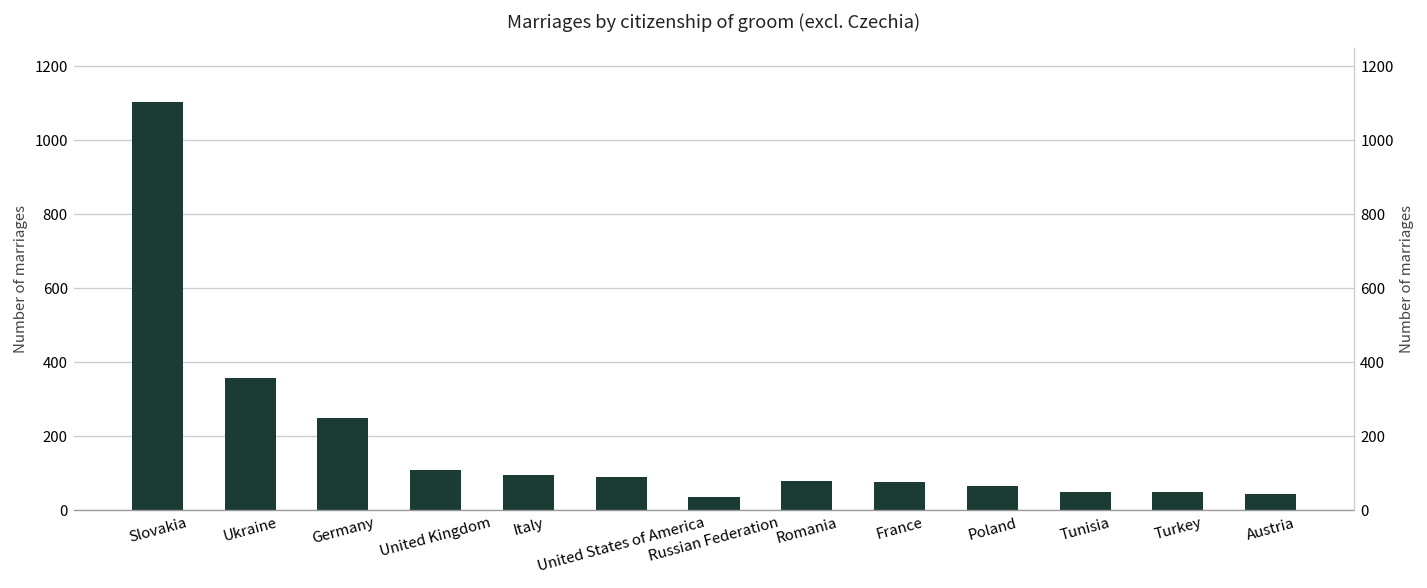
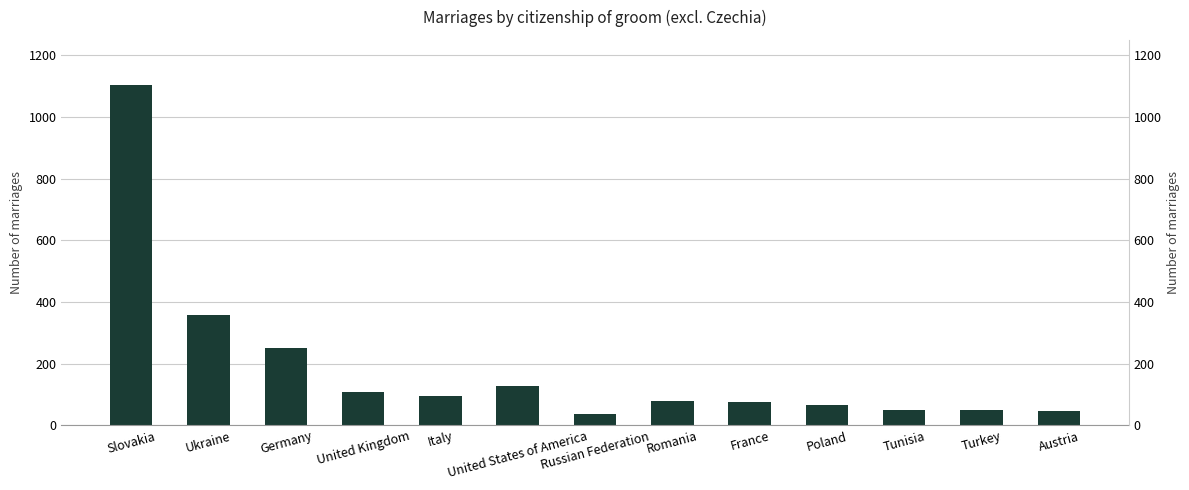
United States of America: 90 -> 130
